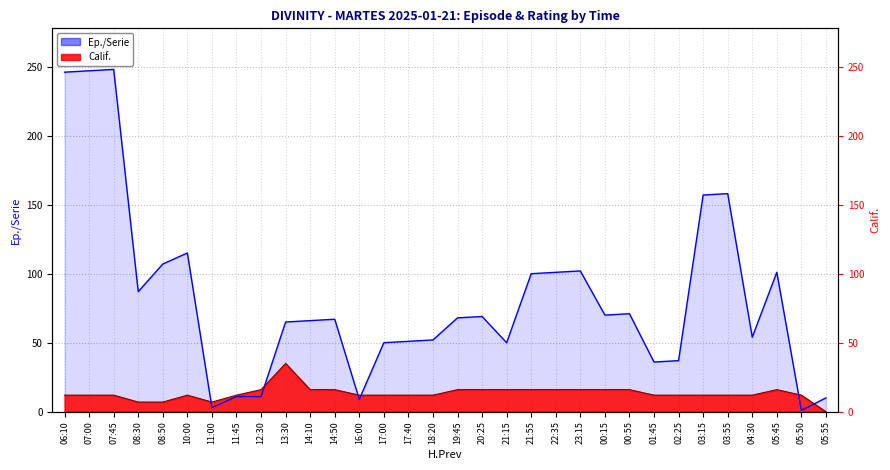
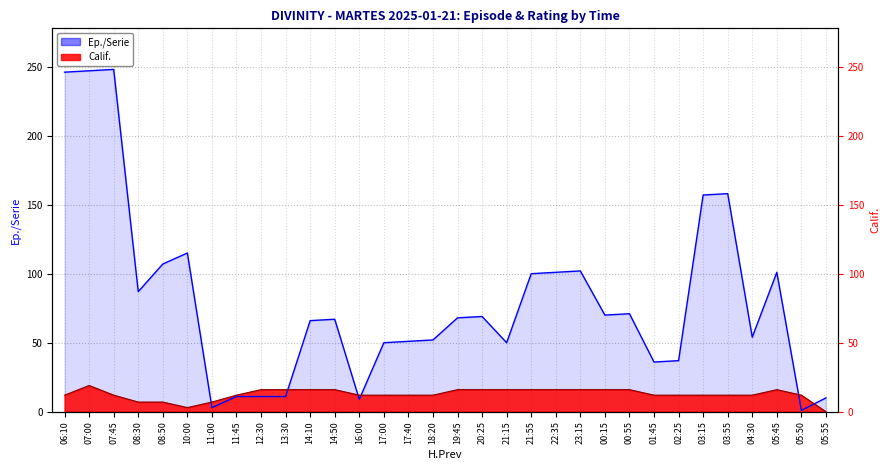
Calif., 07:00: 12 -> 19
Calif., 10:00: 12 -> 3
Ep./Serie, 13:30: 65 -> 11
Calif., 13:30: 35 -> 16
